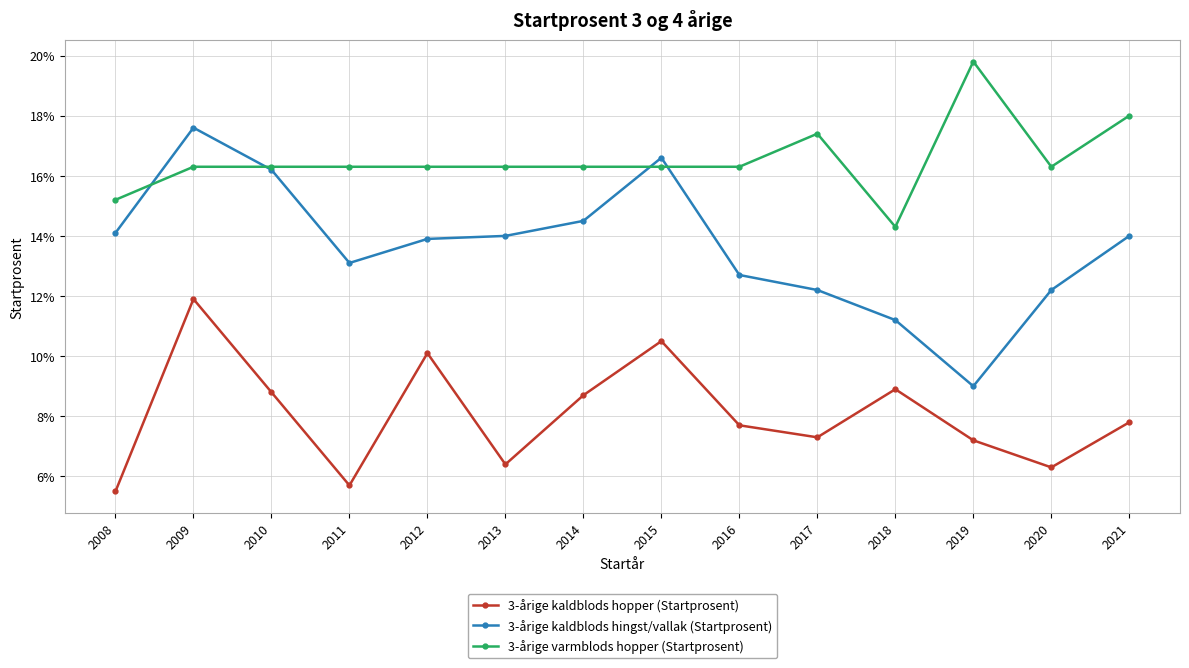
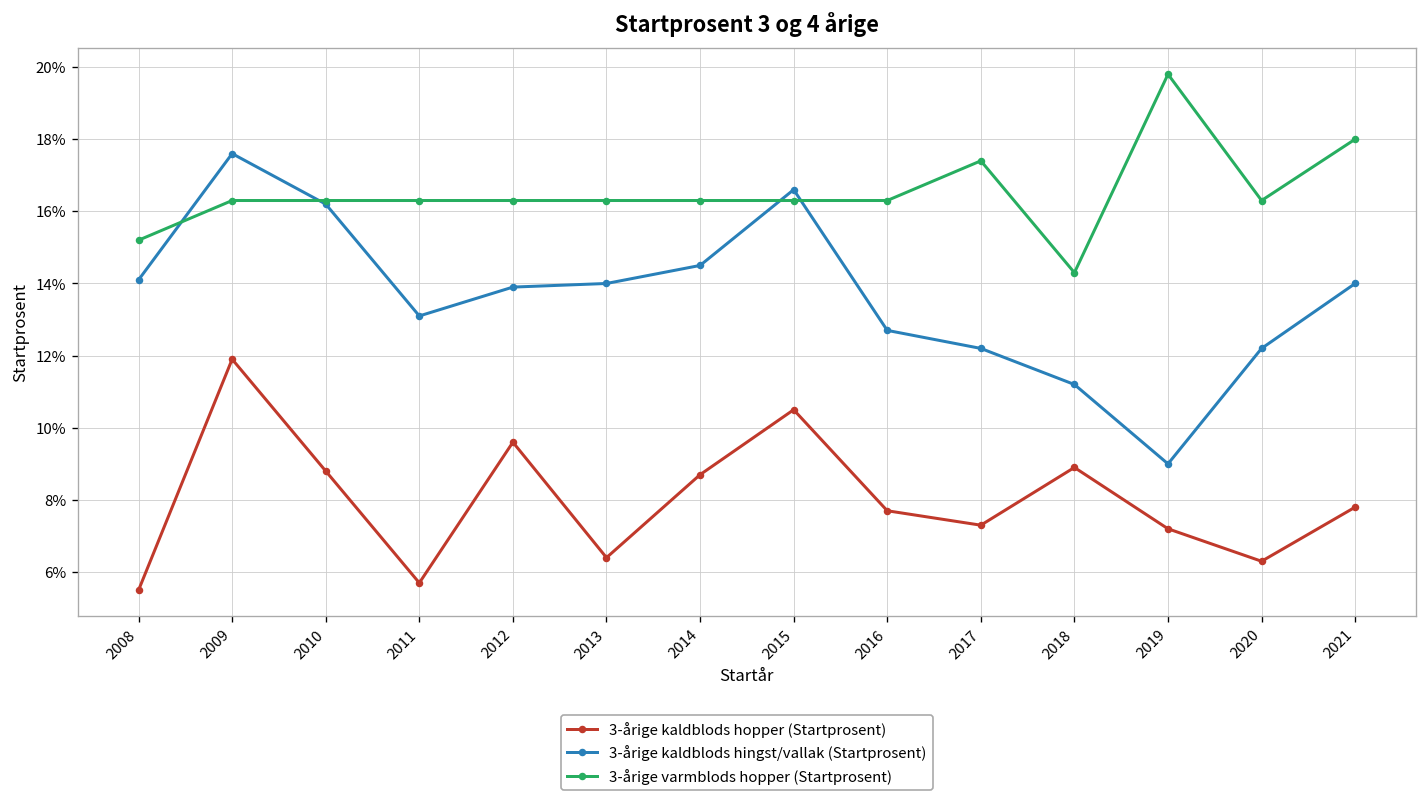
3-årige kaldblods hopper (Startprosent), 2012: 10.1% -> 9.6%
